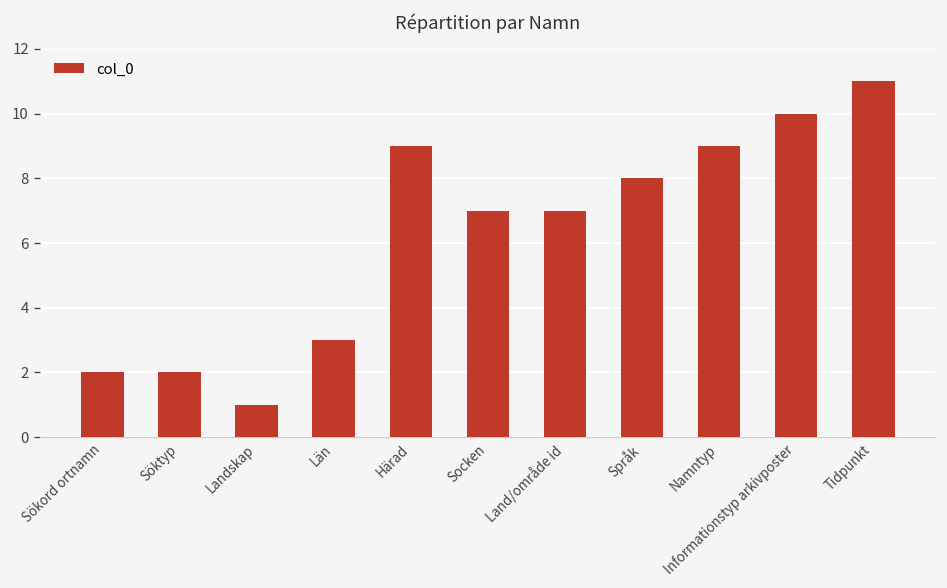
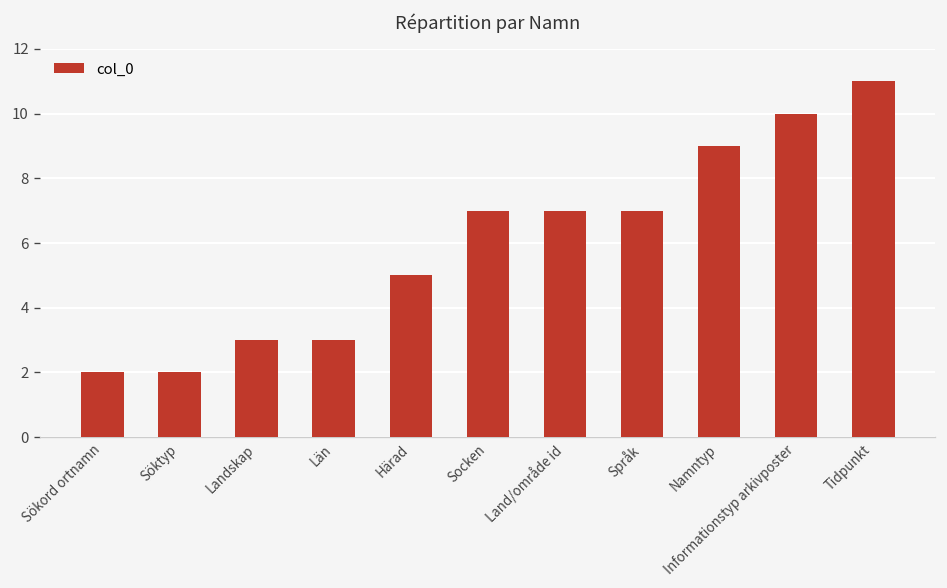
Landskap: 1 -> 3
Härad: 9 -> 5
Språk: 8 -> 7
